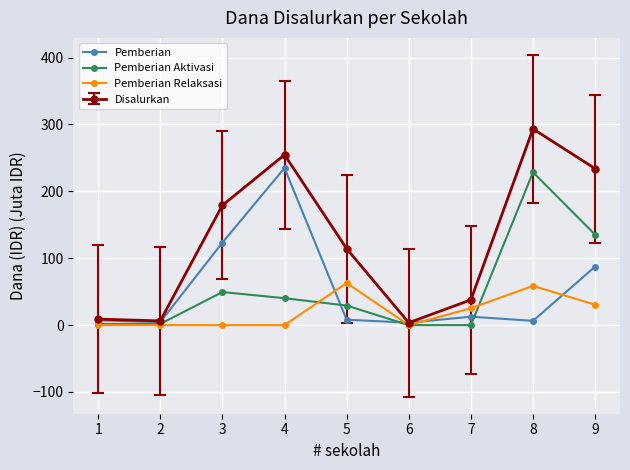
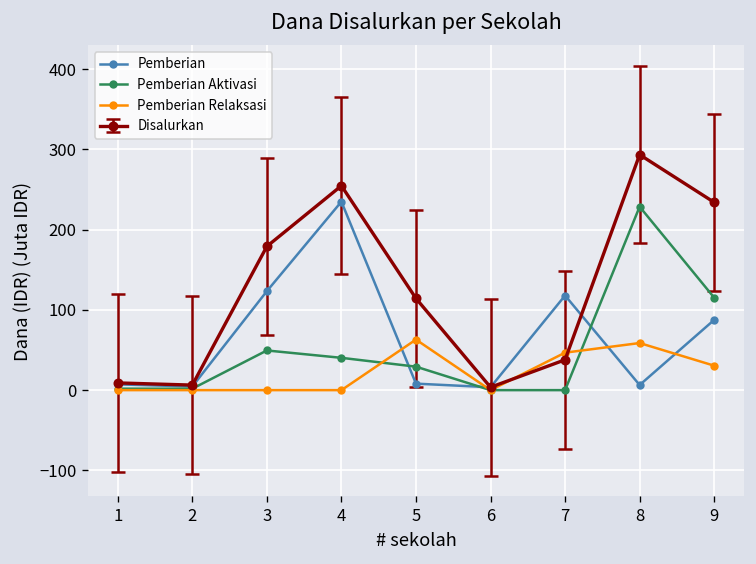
Pemberian, 7: 10 -> 120
Pemberian Relaksasi, 7: 30 -> 50
Pemberian Aktivasi, 9: 140 -> 120
